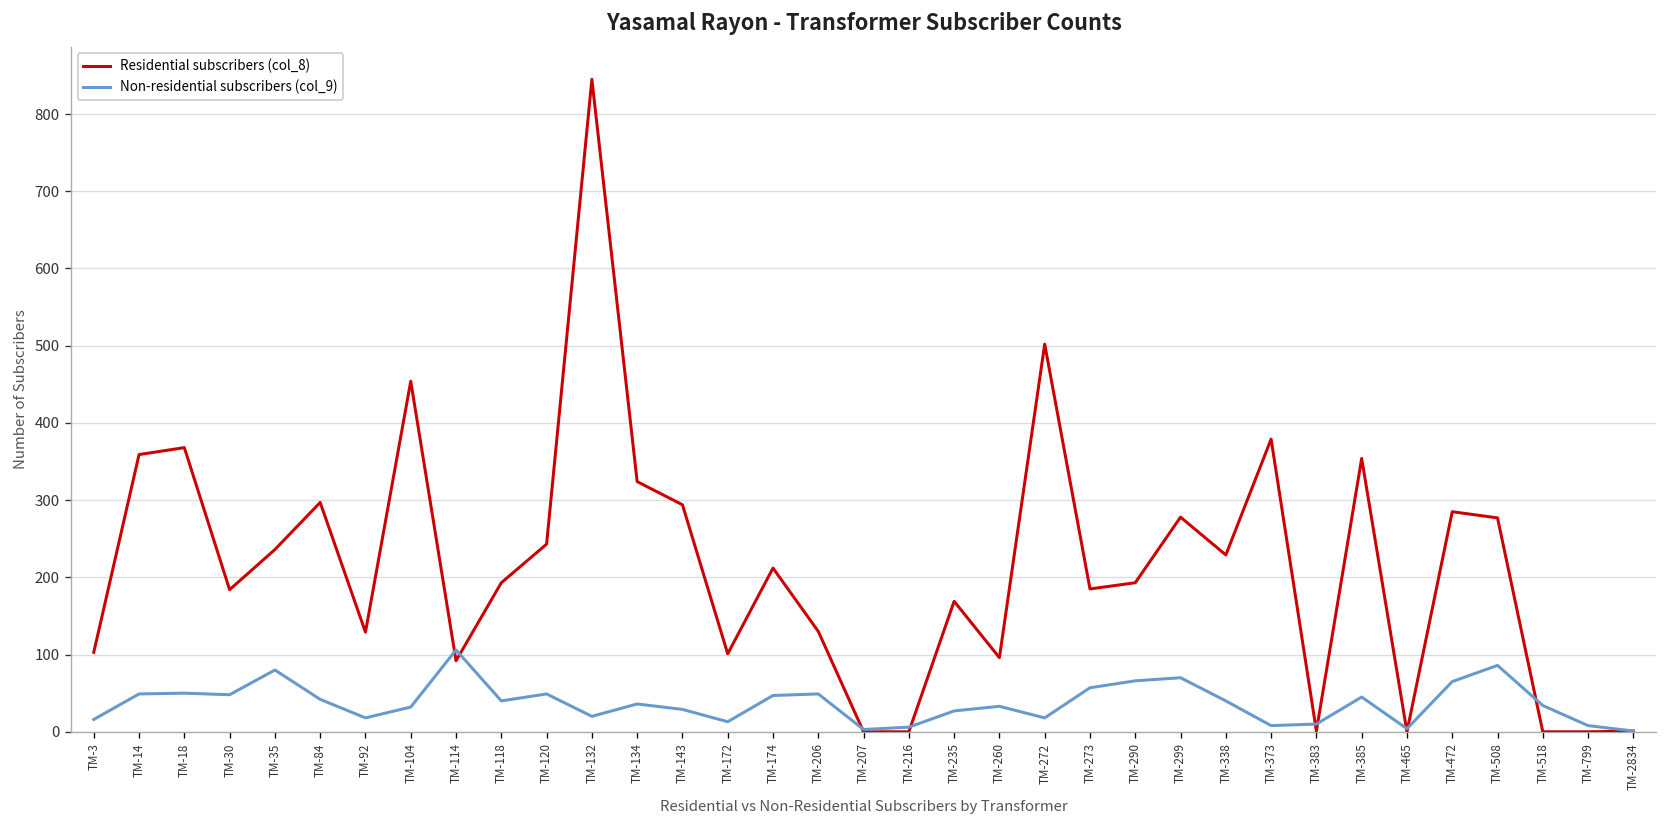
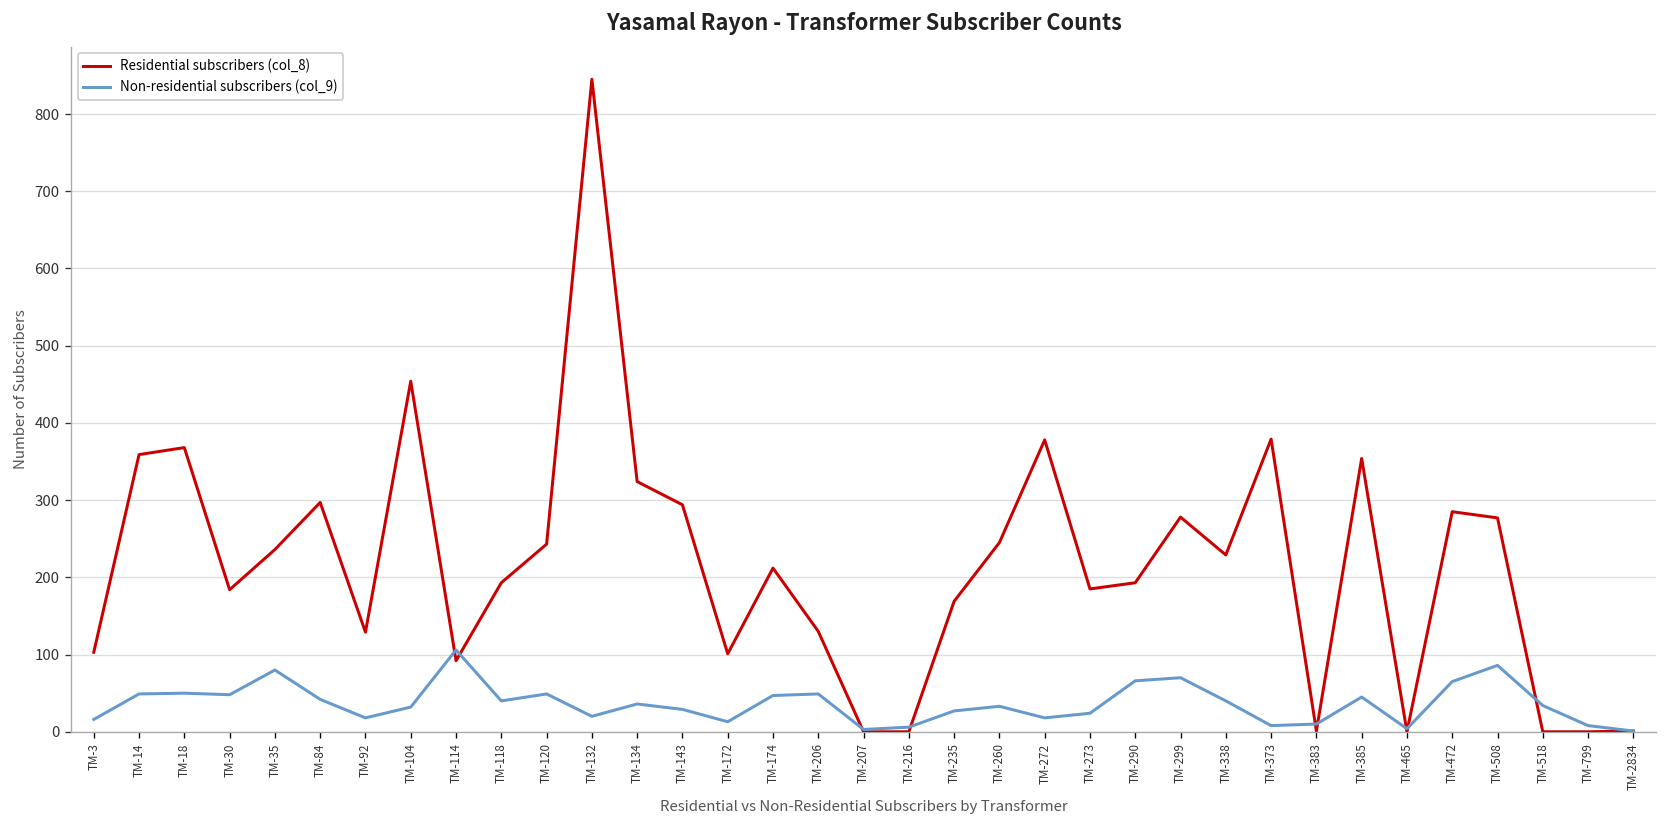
Residential subscribers (col_8), TM-260: 100 -> 250
Residential subscribers (col_8), TM-272: 500 -> 380
Non-residential subscribers (col_9), TM-273: 60 -> 20
